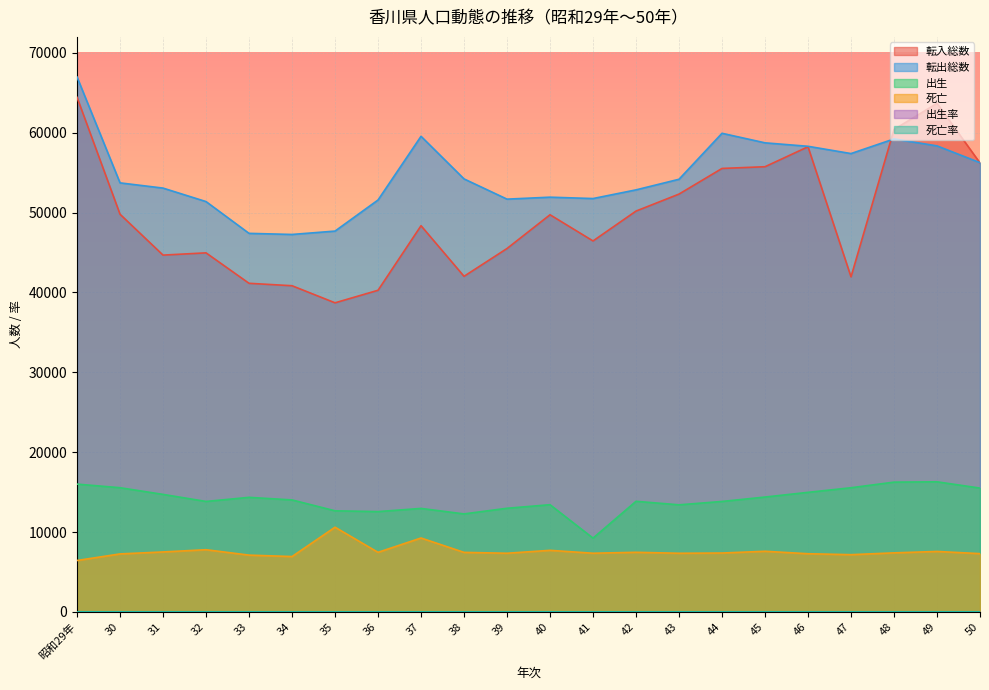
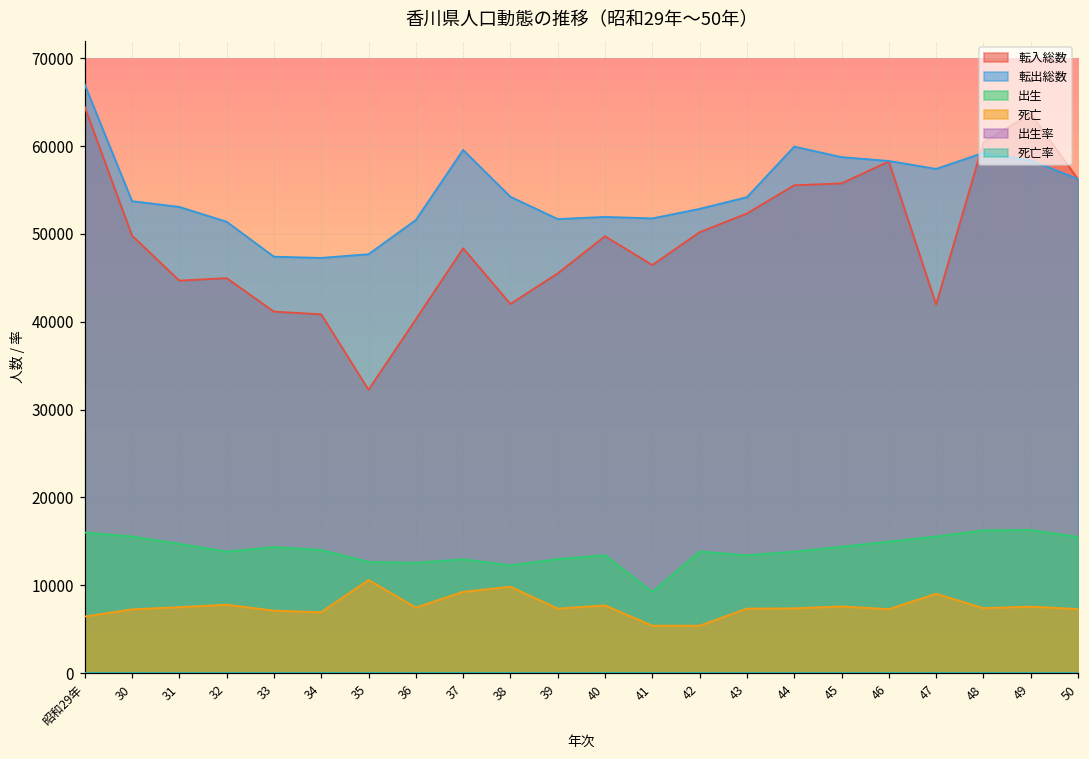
転入総数, 35: 39000 -> 32000
死亡, 38: 7000 -> 10000
死亡, 41: 7000 -> 5000
死亡, 42: 7000 -> 5000
死亡, 47: 7000 -> 9000
